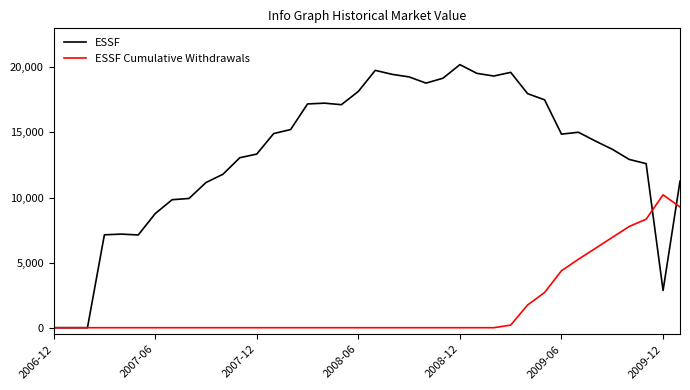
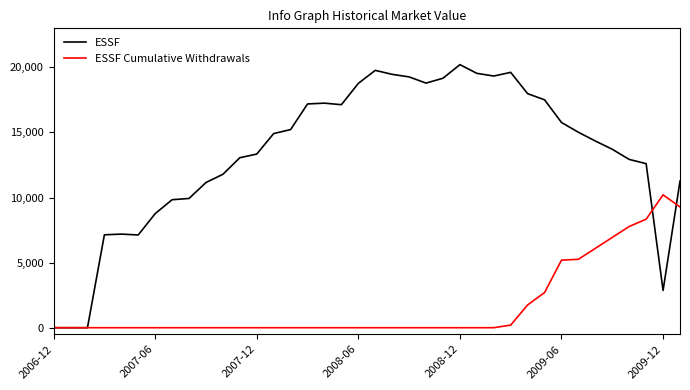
ESSF, 2008-06: 18,200 -> 18,800
ESSF, 2009-06: 14,900 -> 15,800
ESSF Cumulative Withdrawals, 2009-06: 4,400 -> 5,200
